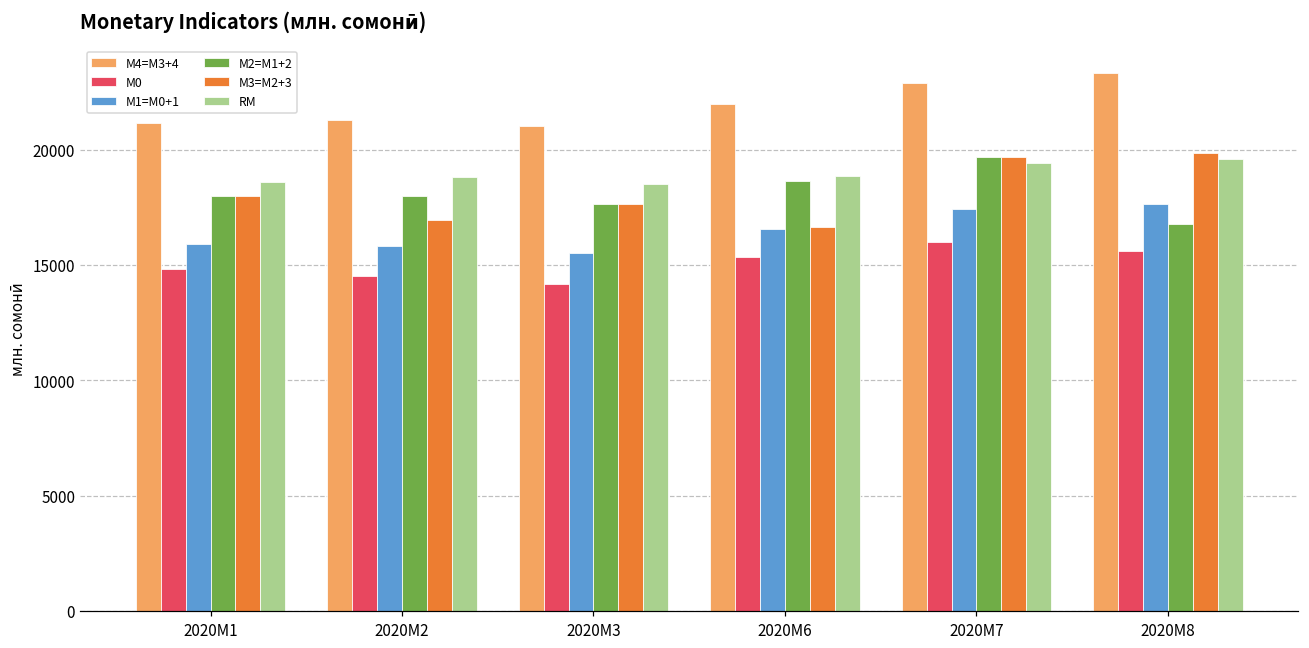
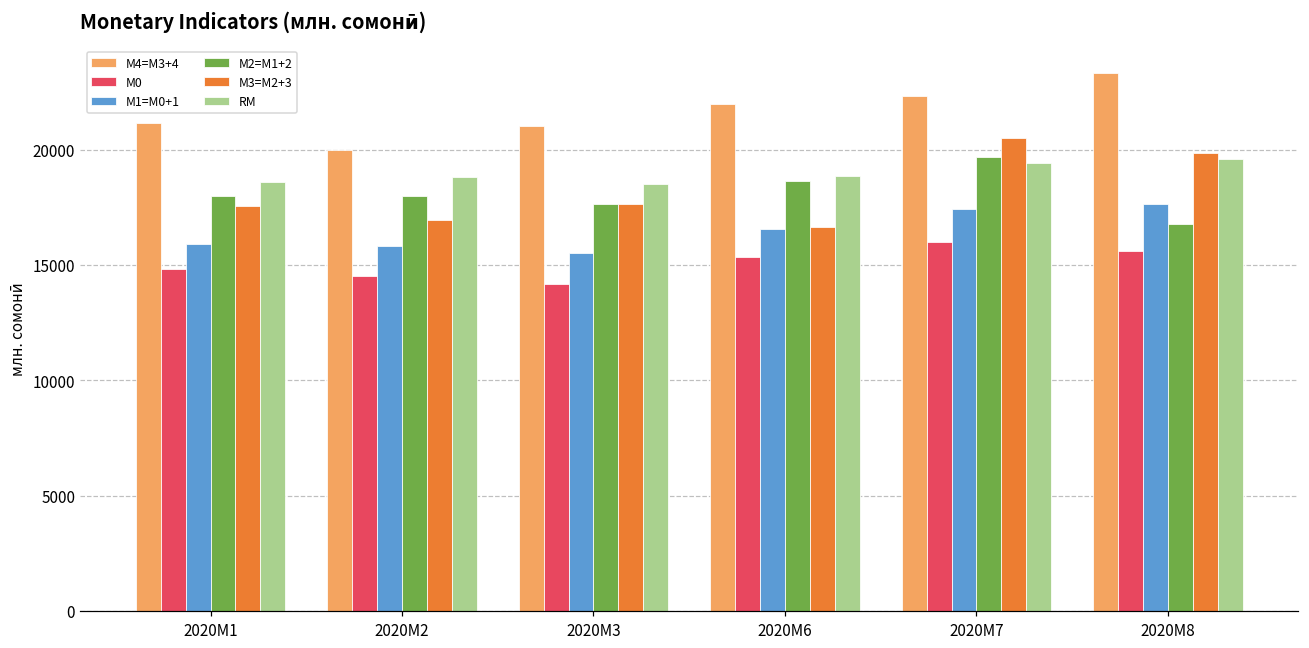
М3=M2+3, 2020M1: 18000 -> 17500
М4=M3+4, 2020M2: 21300 -> 20000
М4=M3+4, 2020M7: 22900 -> 22300
М3=M2+3, 2020M7: 19700 -> 20500
